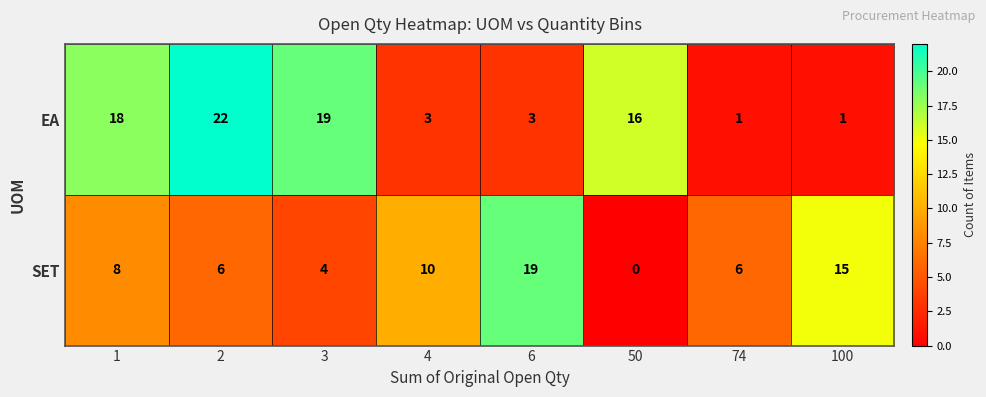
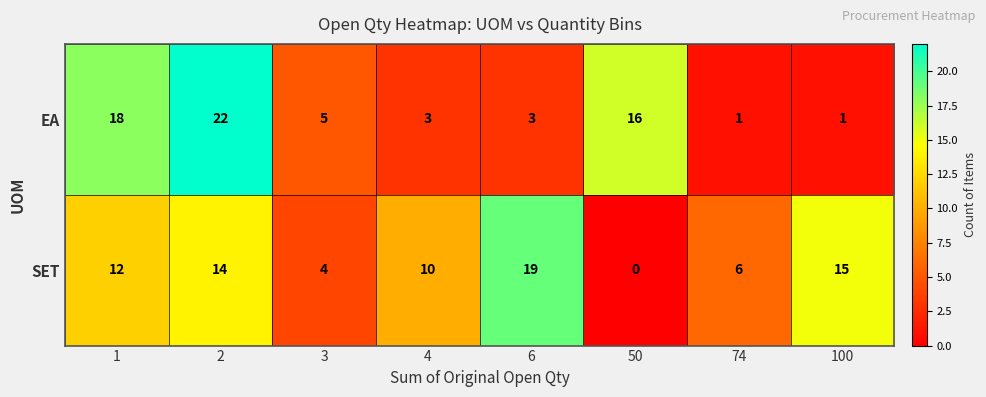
EA, 3: 19 -> 5
SET, 1: 8 -> 12
SET, 2: 6 -> 14
